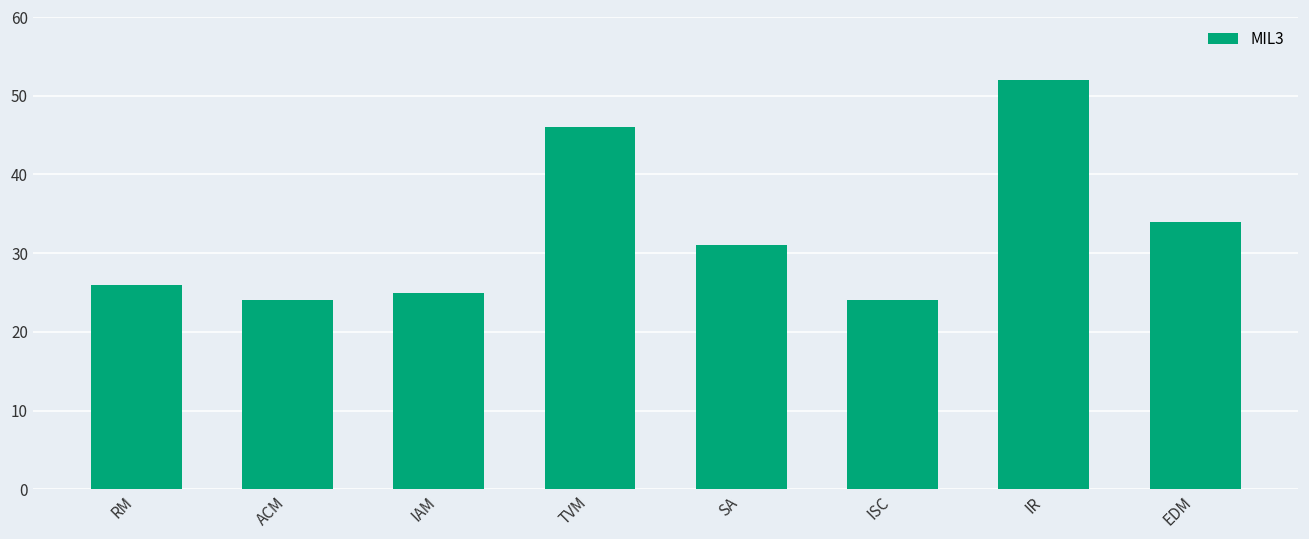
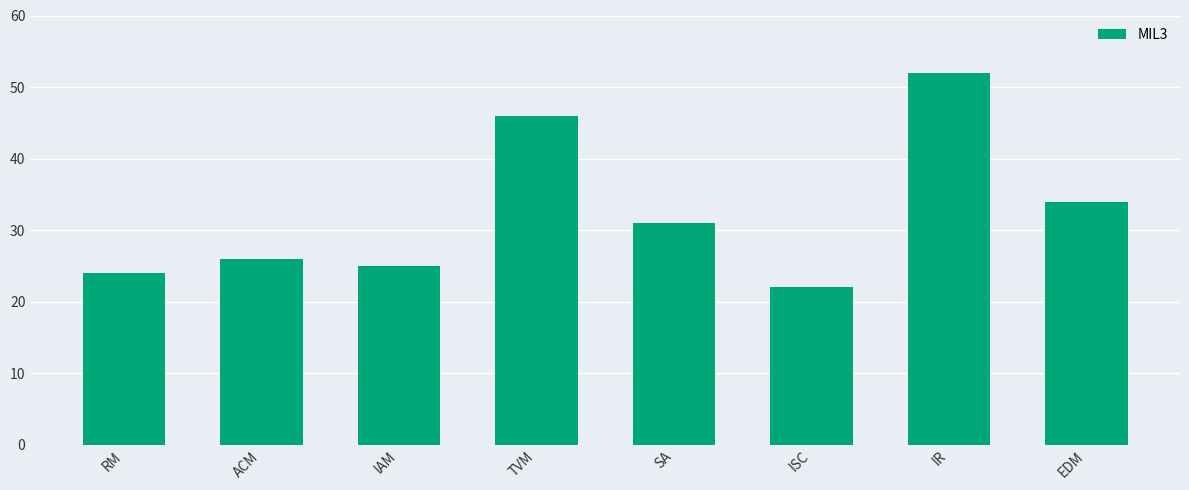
RM: 26 -> 24
ACM: 24 -> 26
ISC: 24 -> 22
